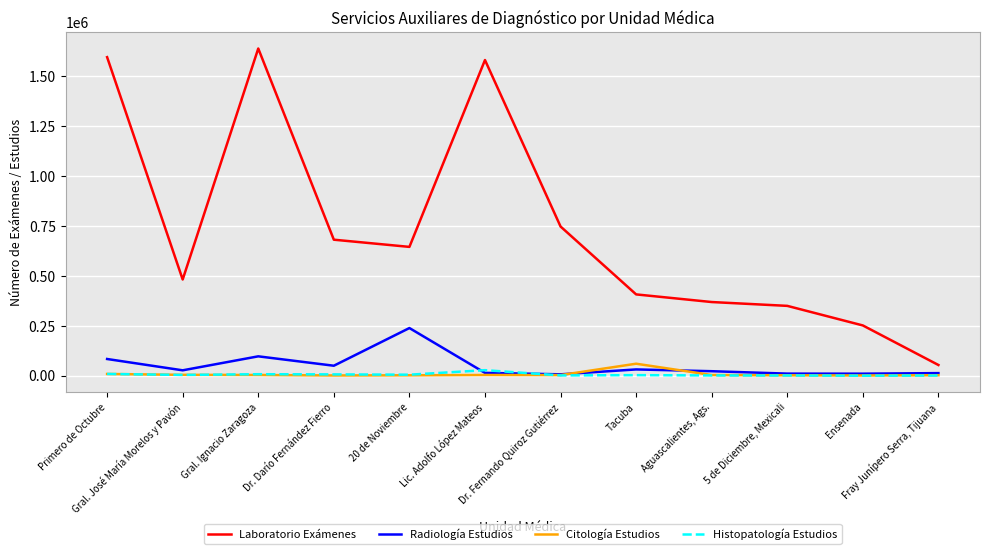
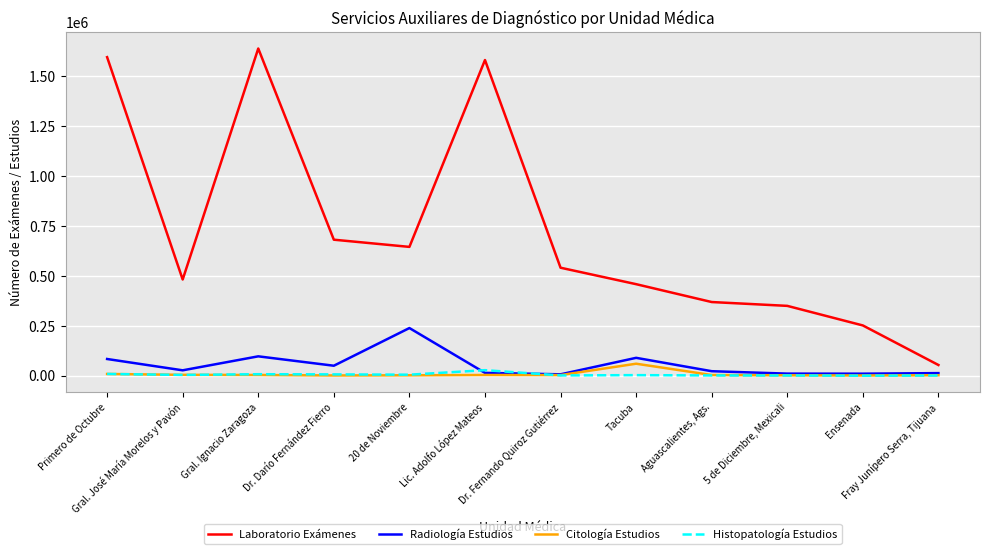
Laboratorio Exámenes, Dr. Fernando Quiroz Gutiérrez: 750000 -> 540000
Laboratorio Exámenes, Tacuba: 410000 -> 460000
Radiología Estudios, Tacuba: 30000 -> 90000
